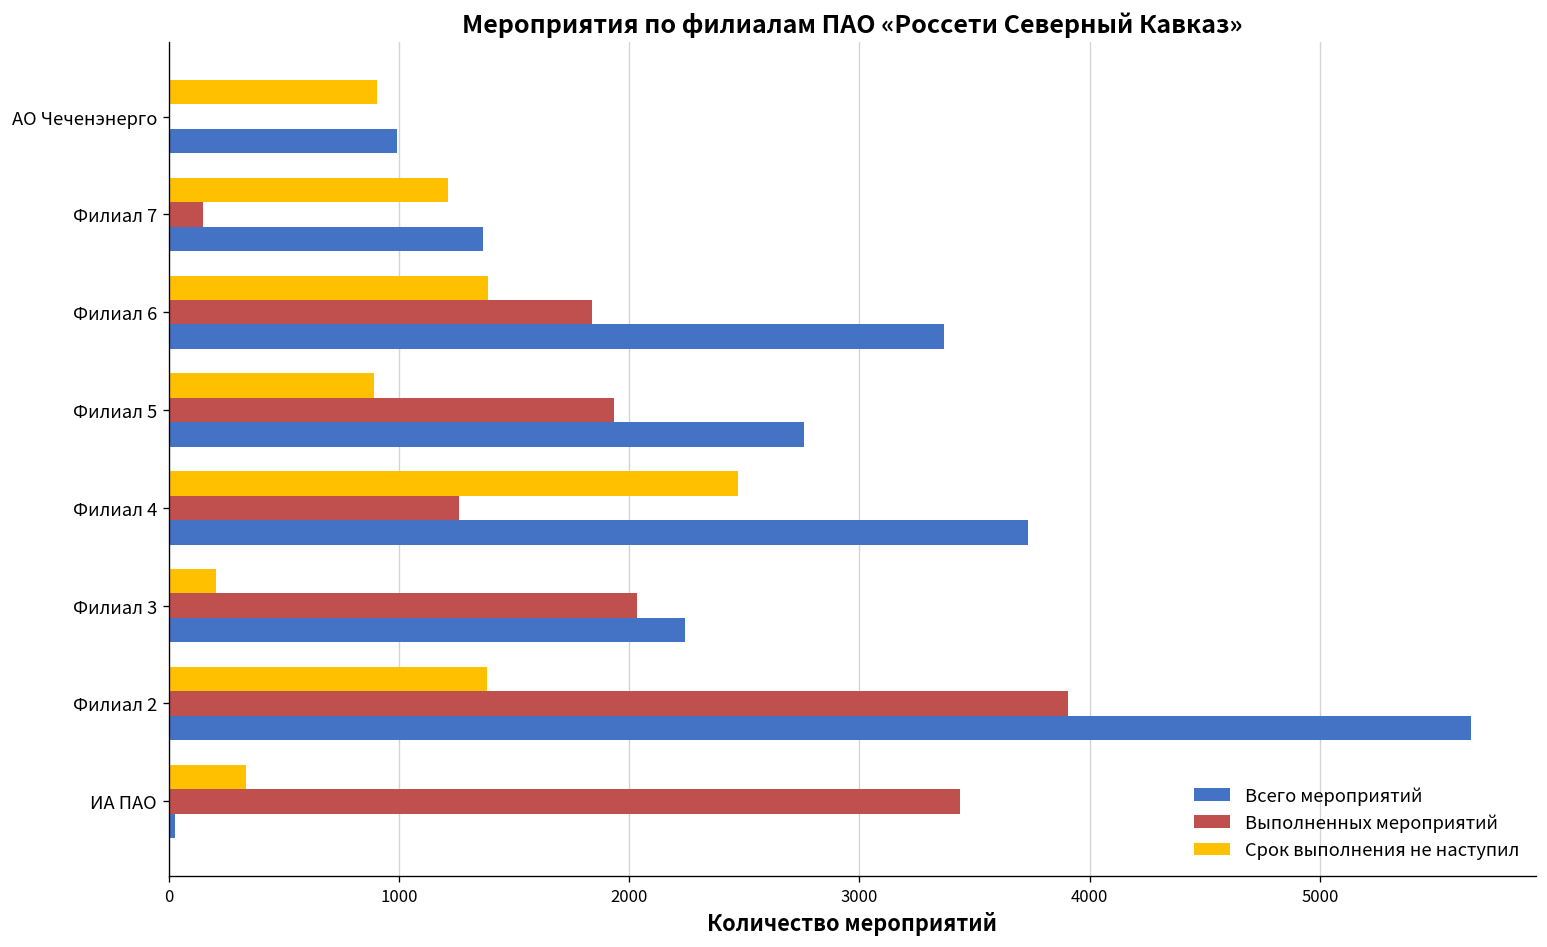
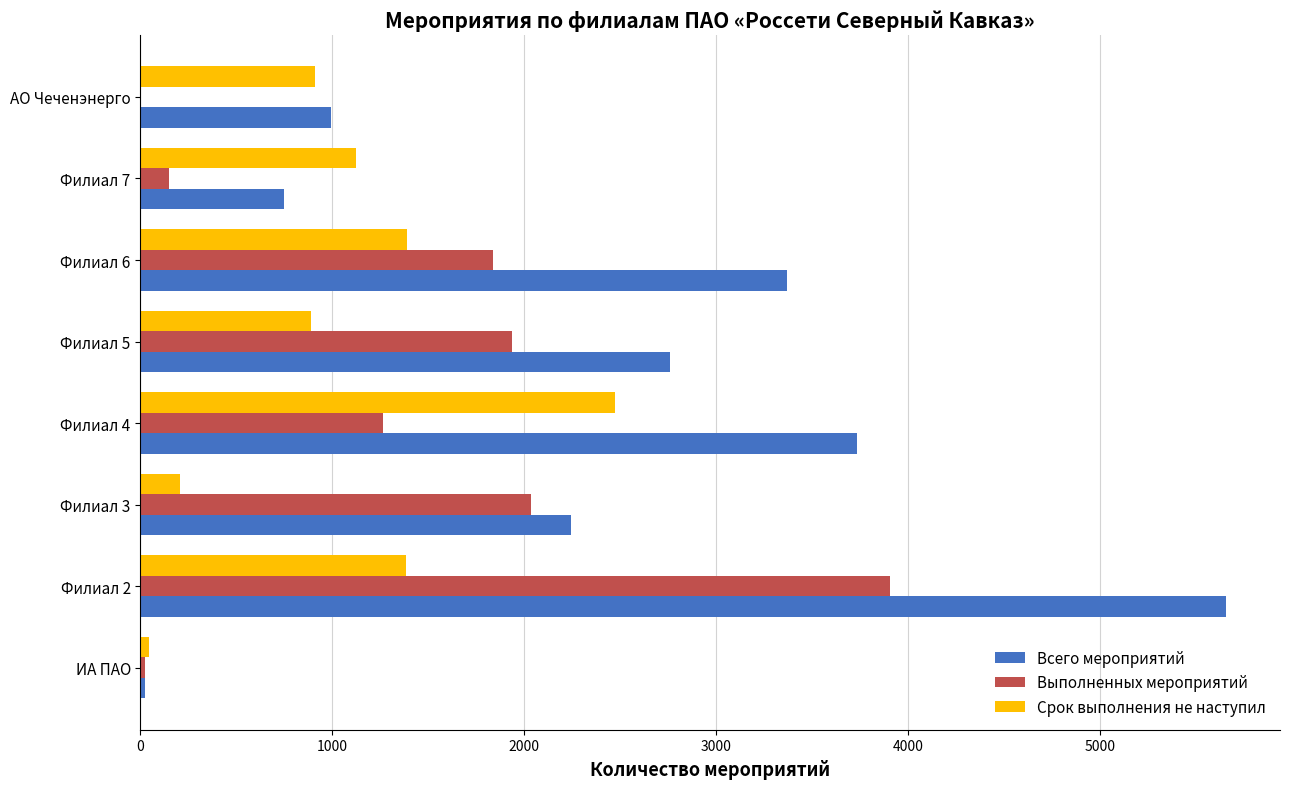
Срок выполнения не наступил, Филиал 7: 1220 -> 1130
Всего мероприятий, Филиал 7: 1370 -> 750
Срок выполнения не наступил, ИА ПАО: 340 -> 50
Выполненных мероприятий, ИА ПАО: 3440 -> 20
